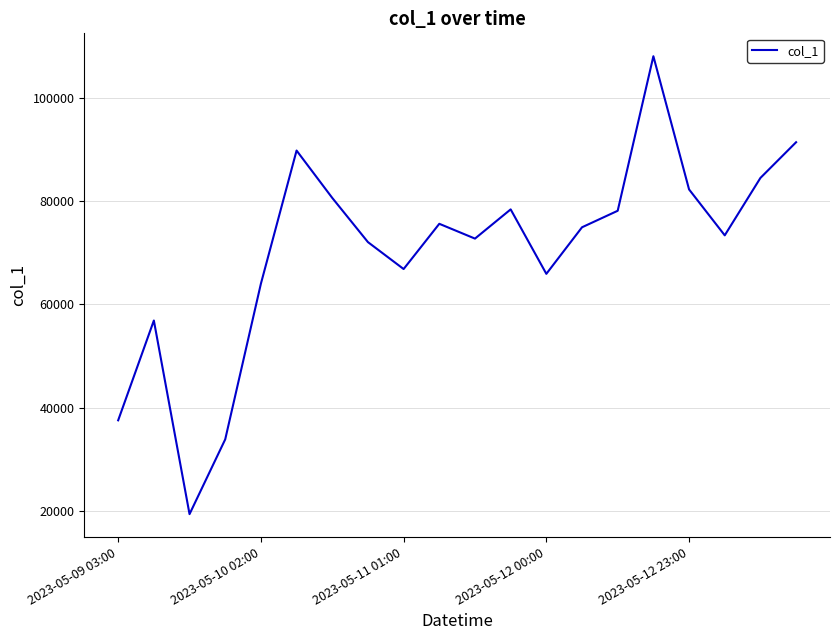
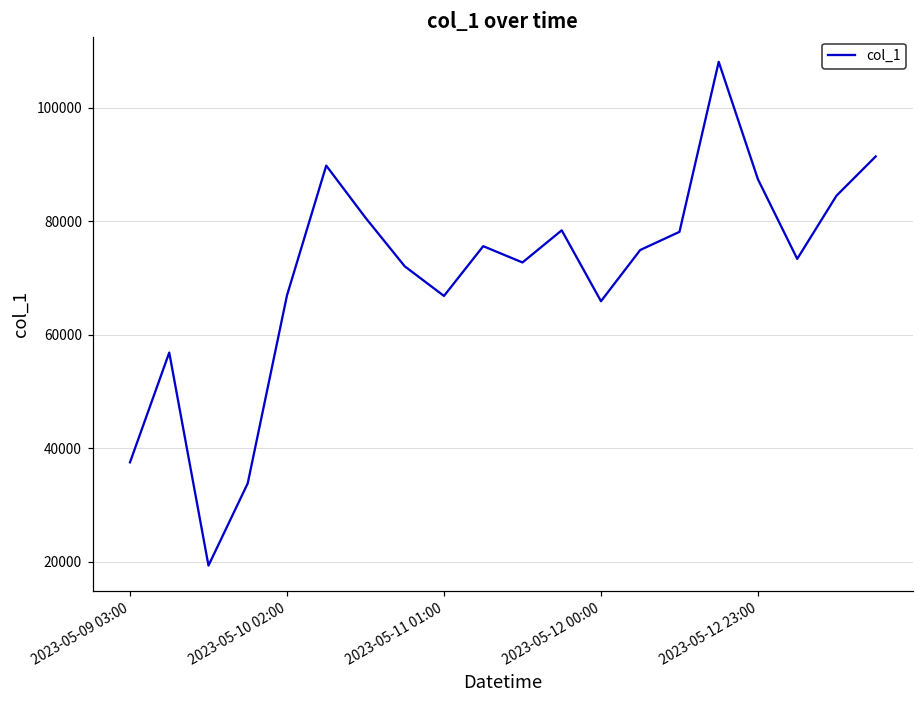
2023-05-10 02:00: 64000 -> 67000
2023-05-12 23:00: 82000 -> 87000
